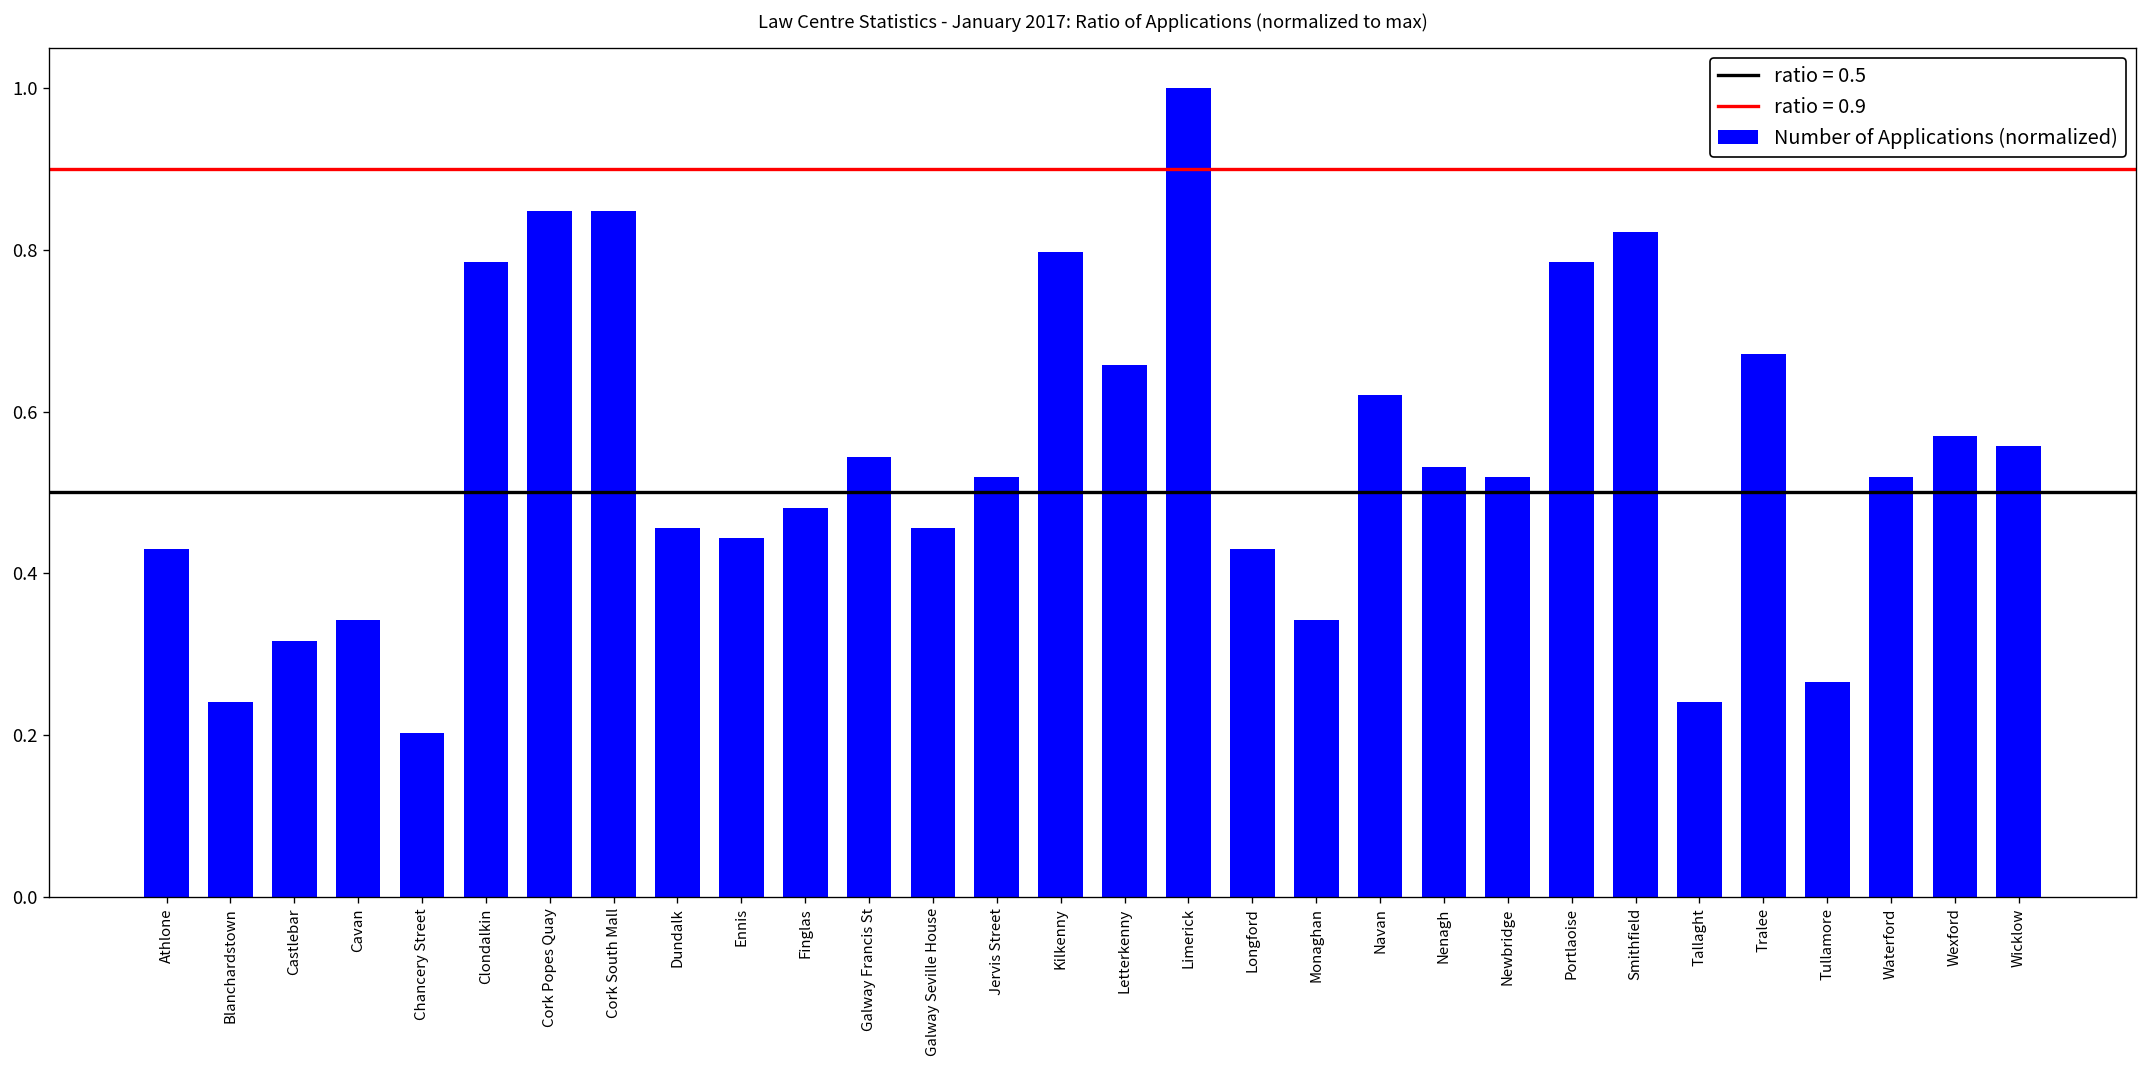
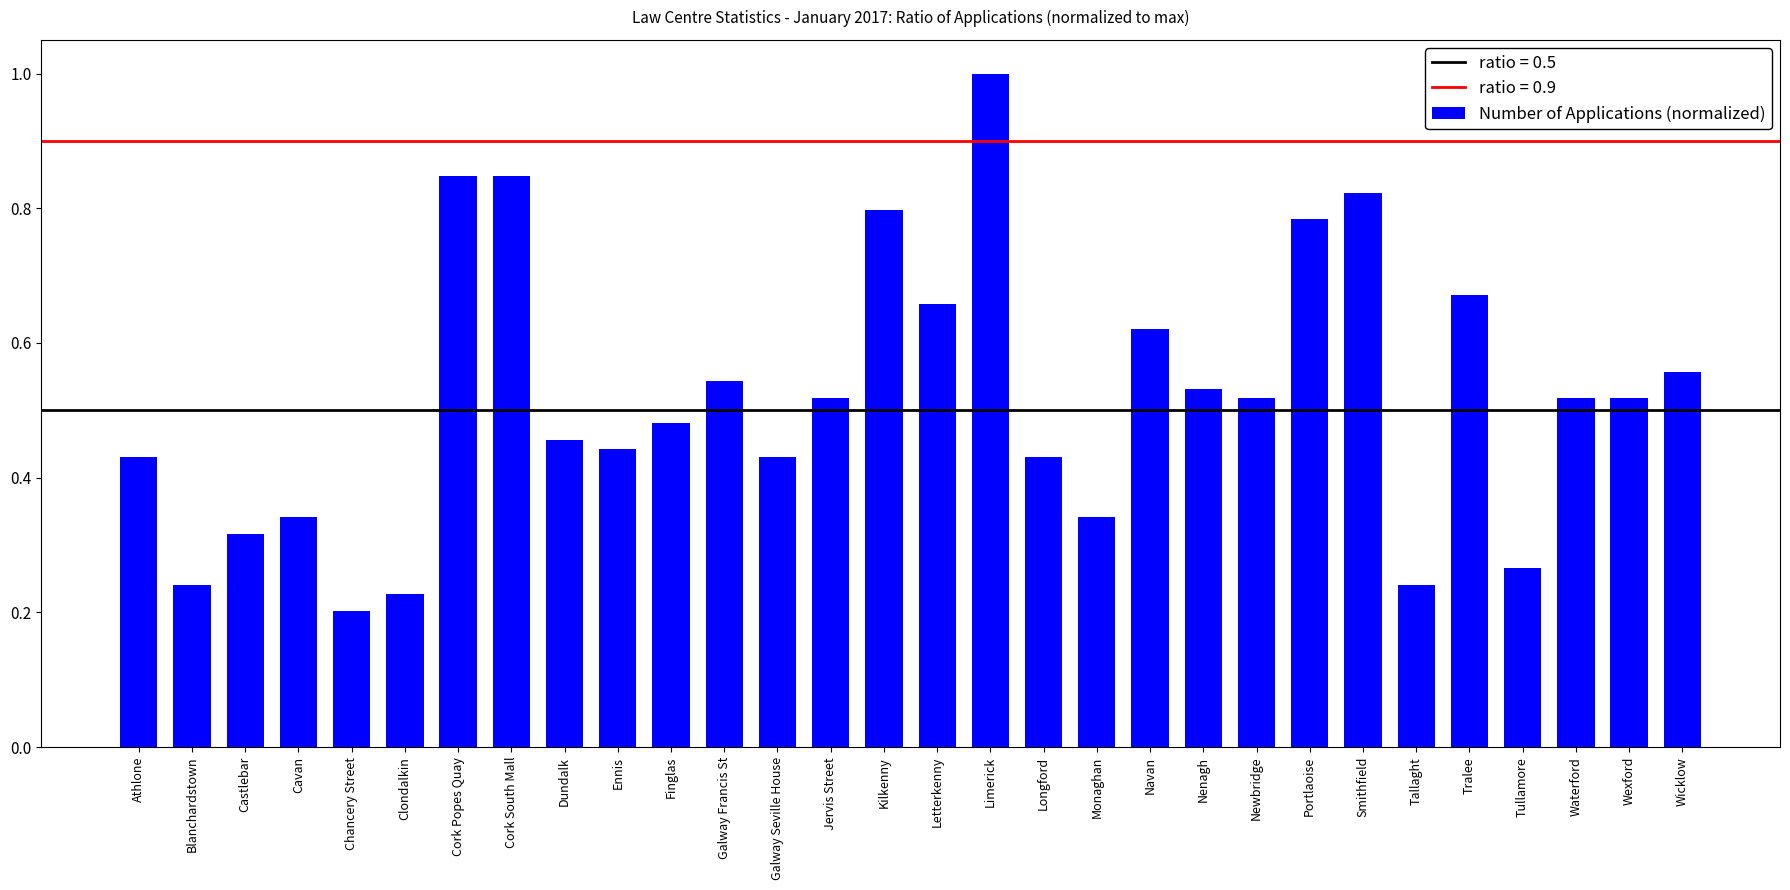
Clondalkin: 0.78 -> 0.23
Galway Seville House: 0.46 -> 0.43
Wexford: 0.57 -> 0.52
